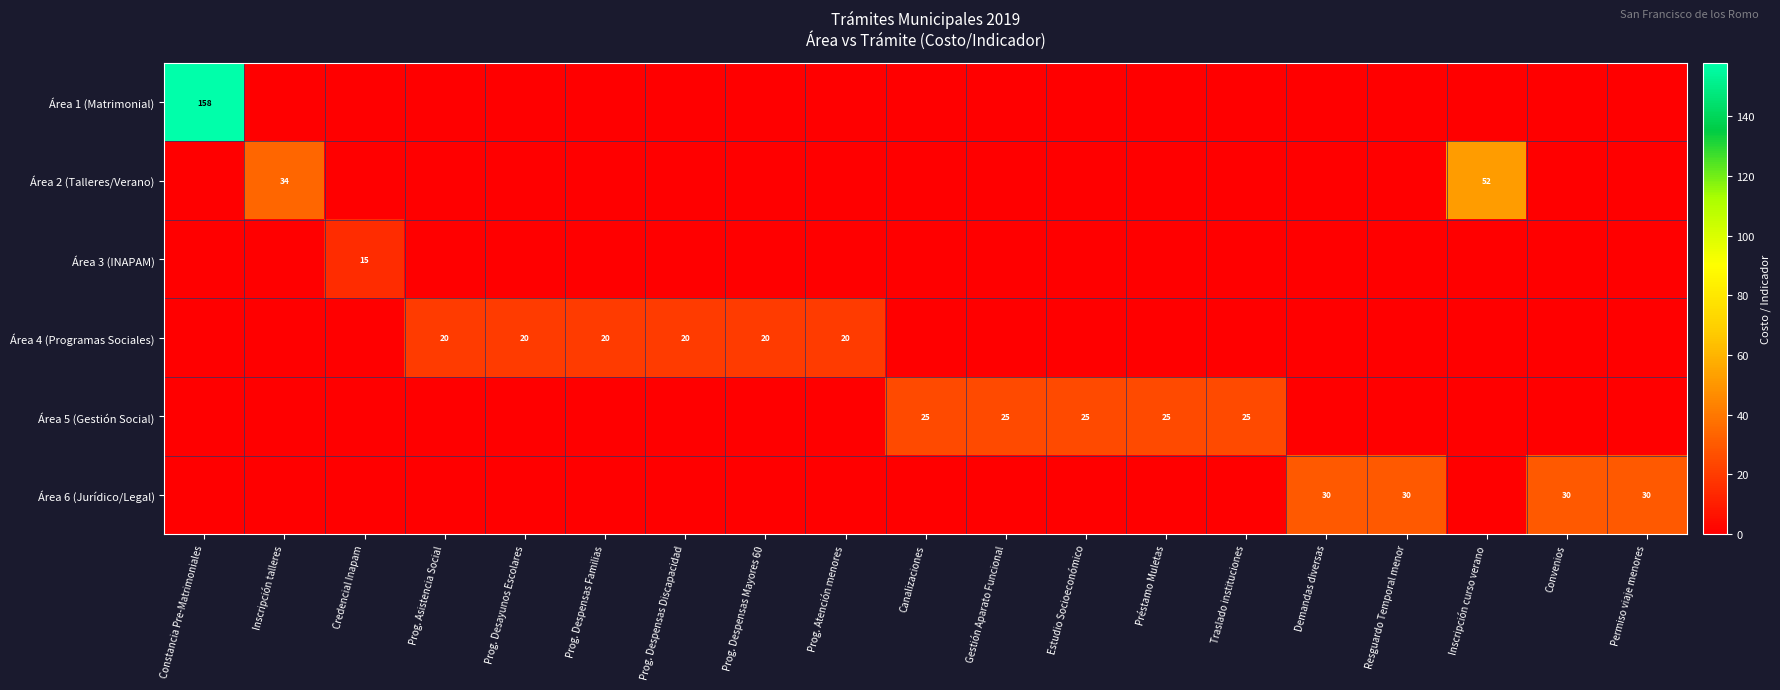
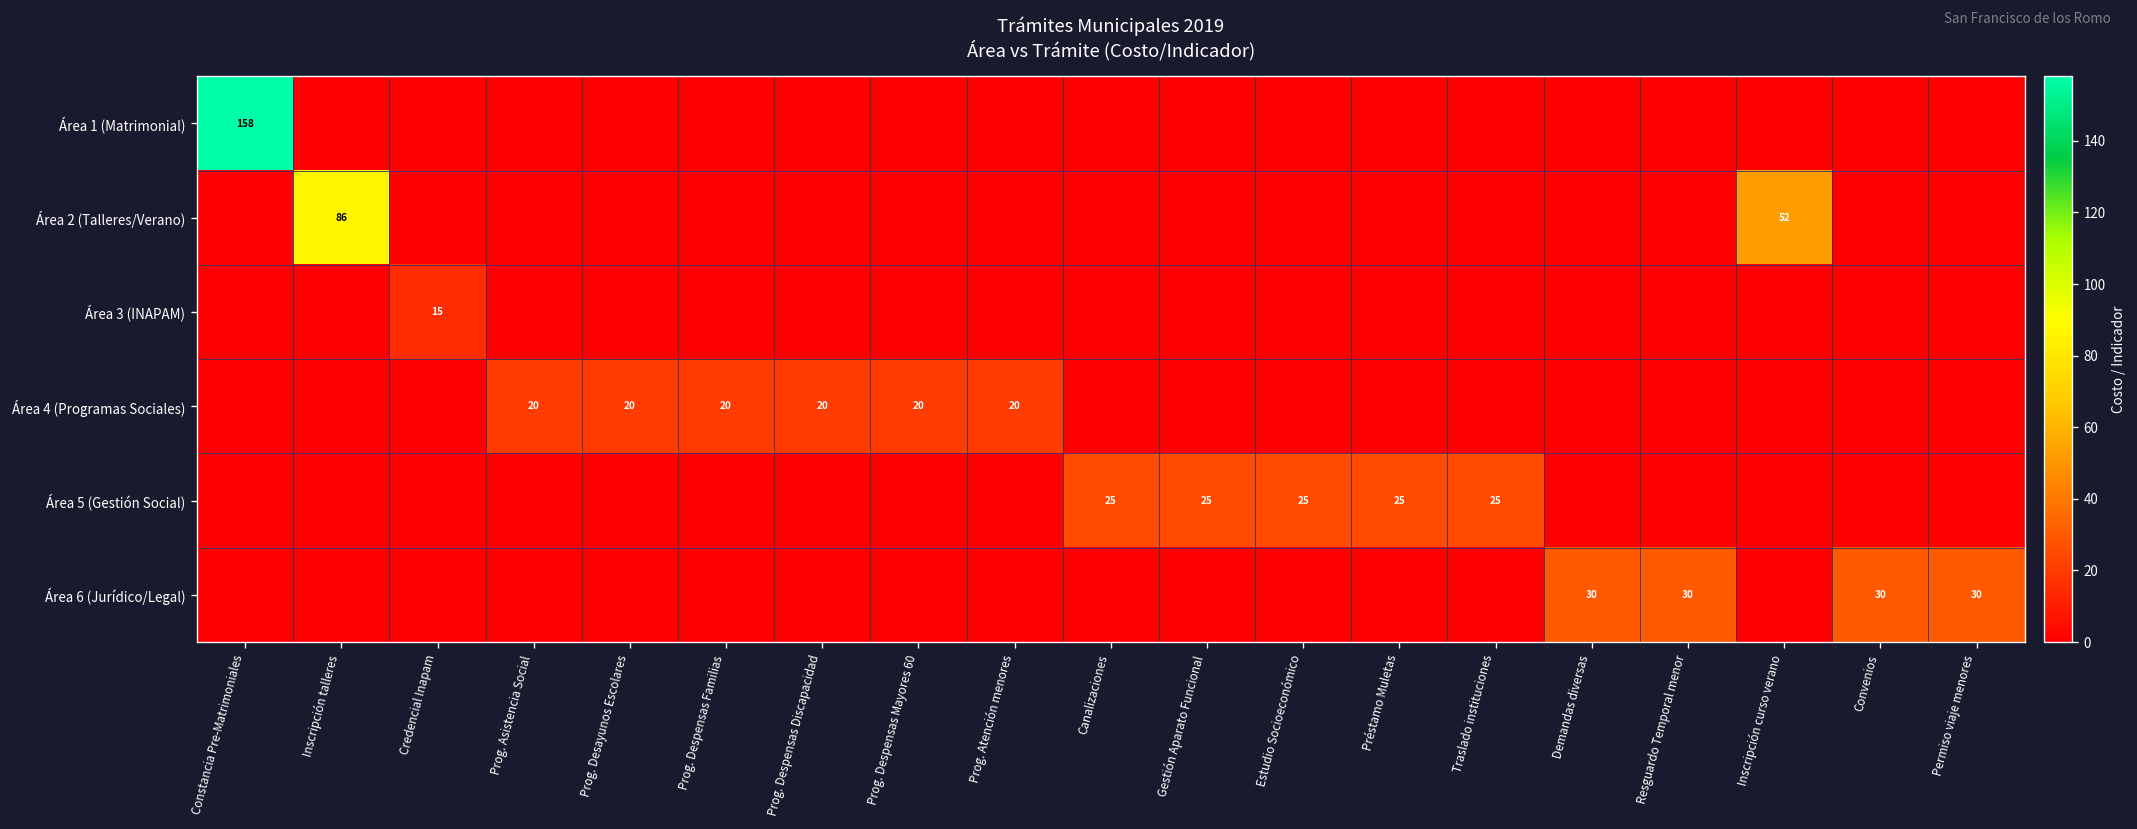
Área 2 (Talleres/Verano), Inscripción talleres: 34 -> 86
